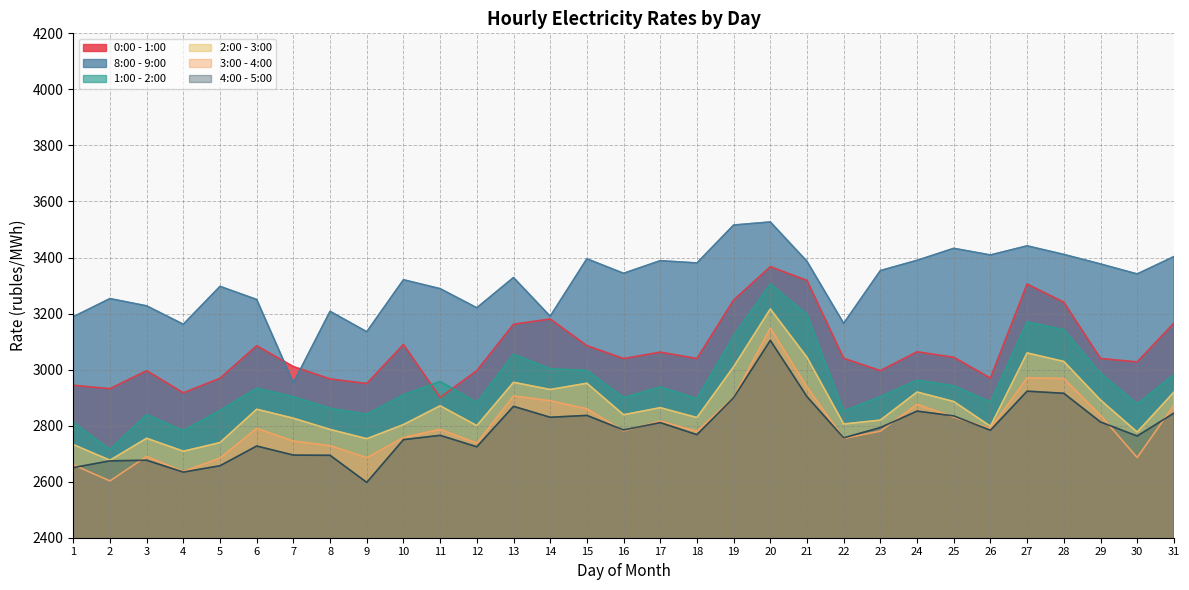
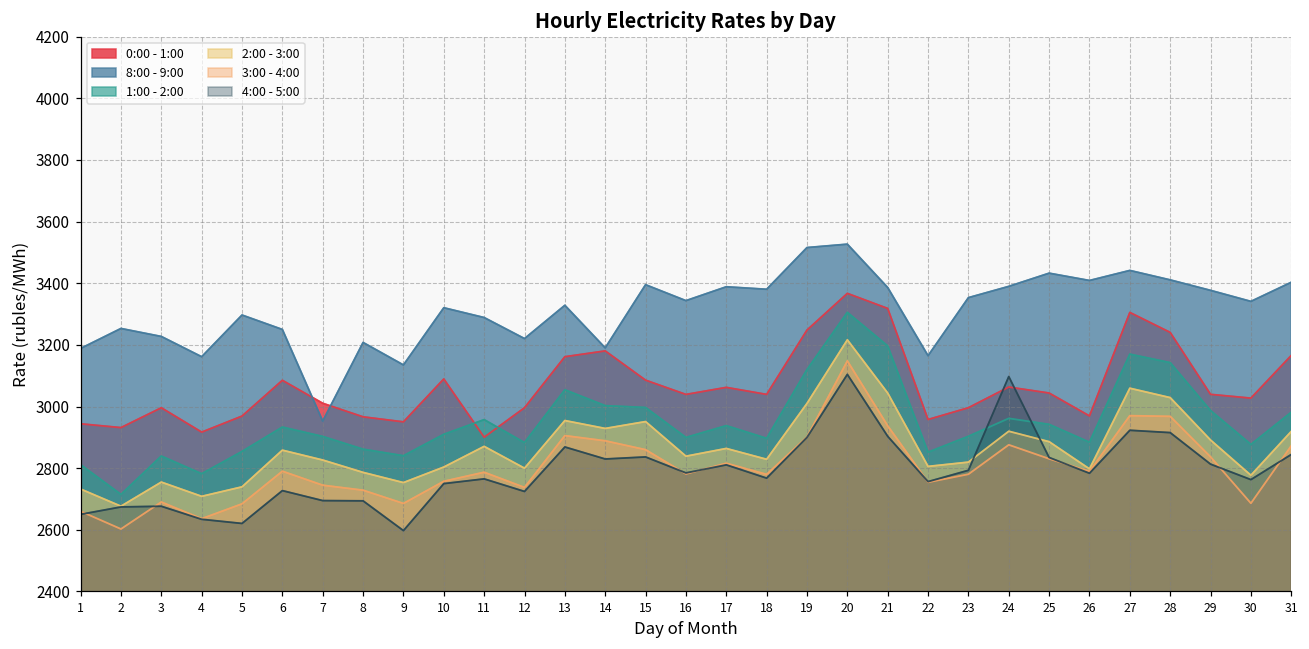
4:00 - 5:00, 5: 2660 -> 2620
0:00 - 1:00, 22: 3040 -> 2960
4:00 - 5:00, 24: 2850 -> 3100
